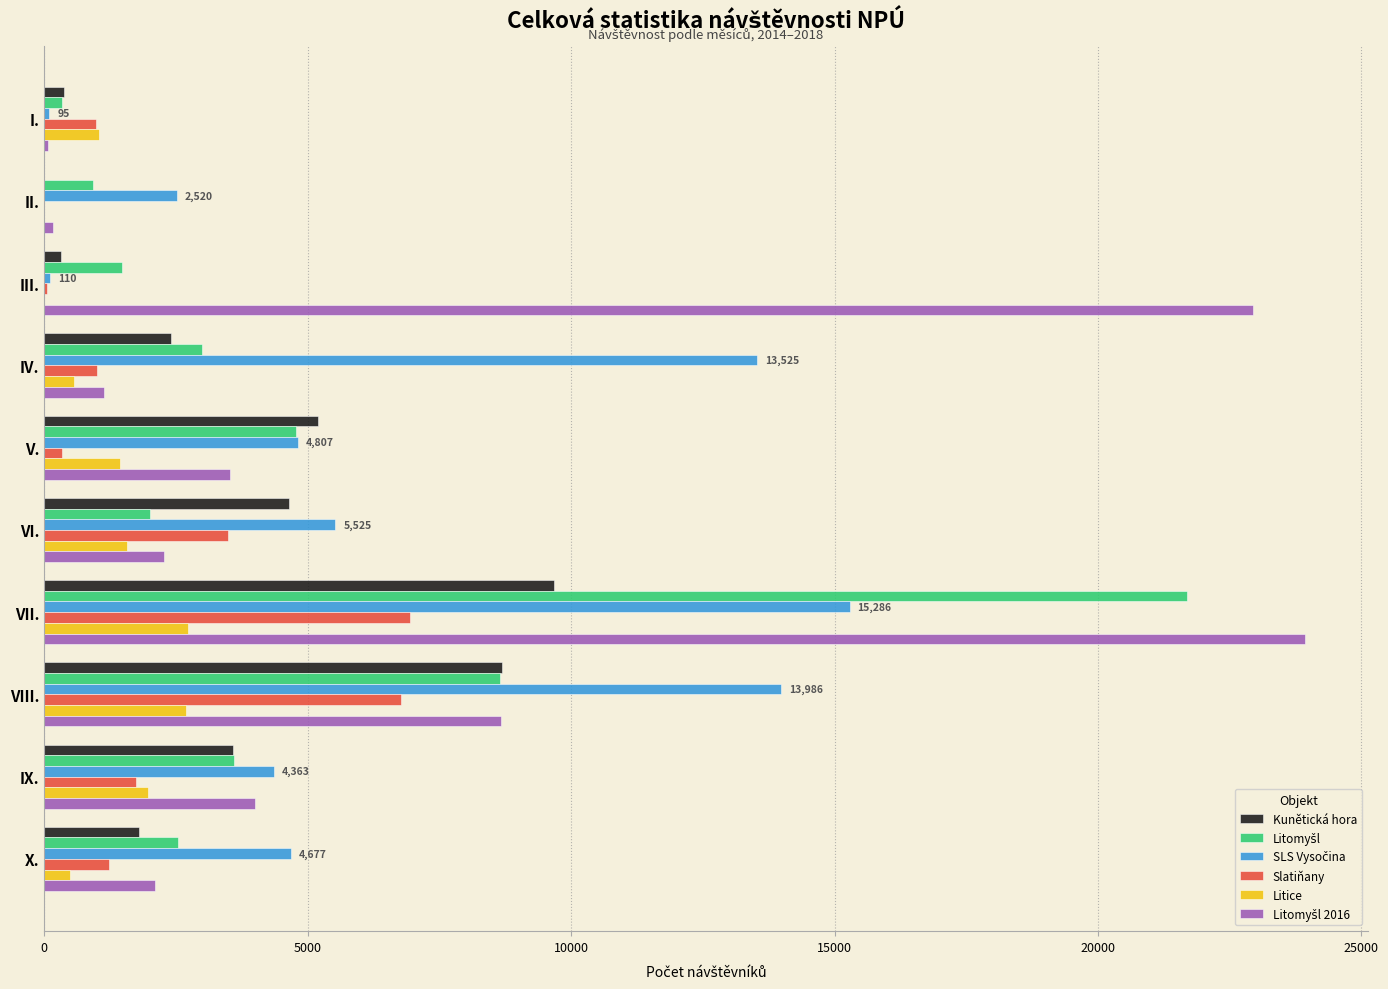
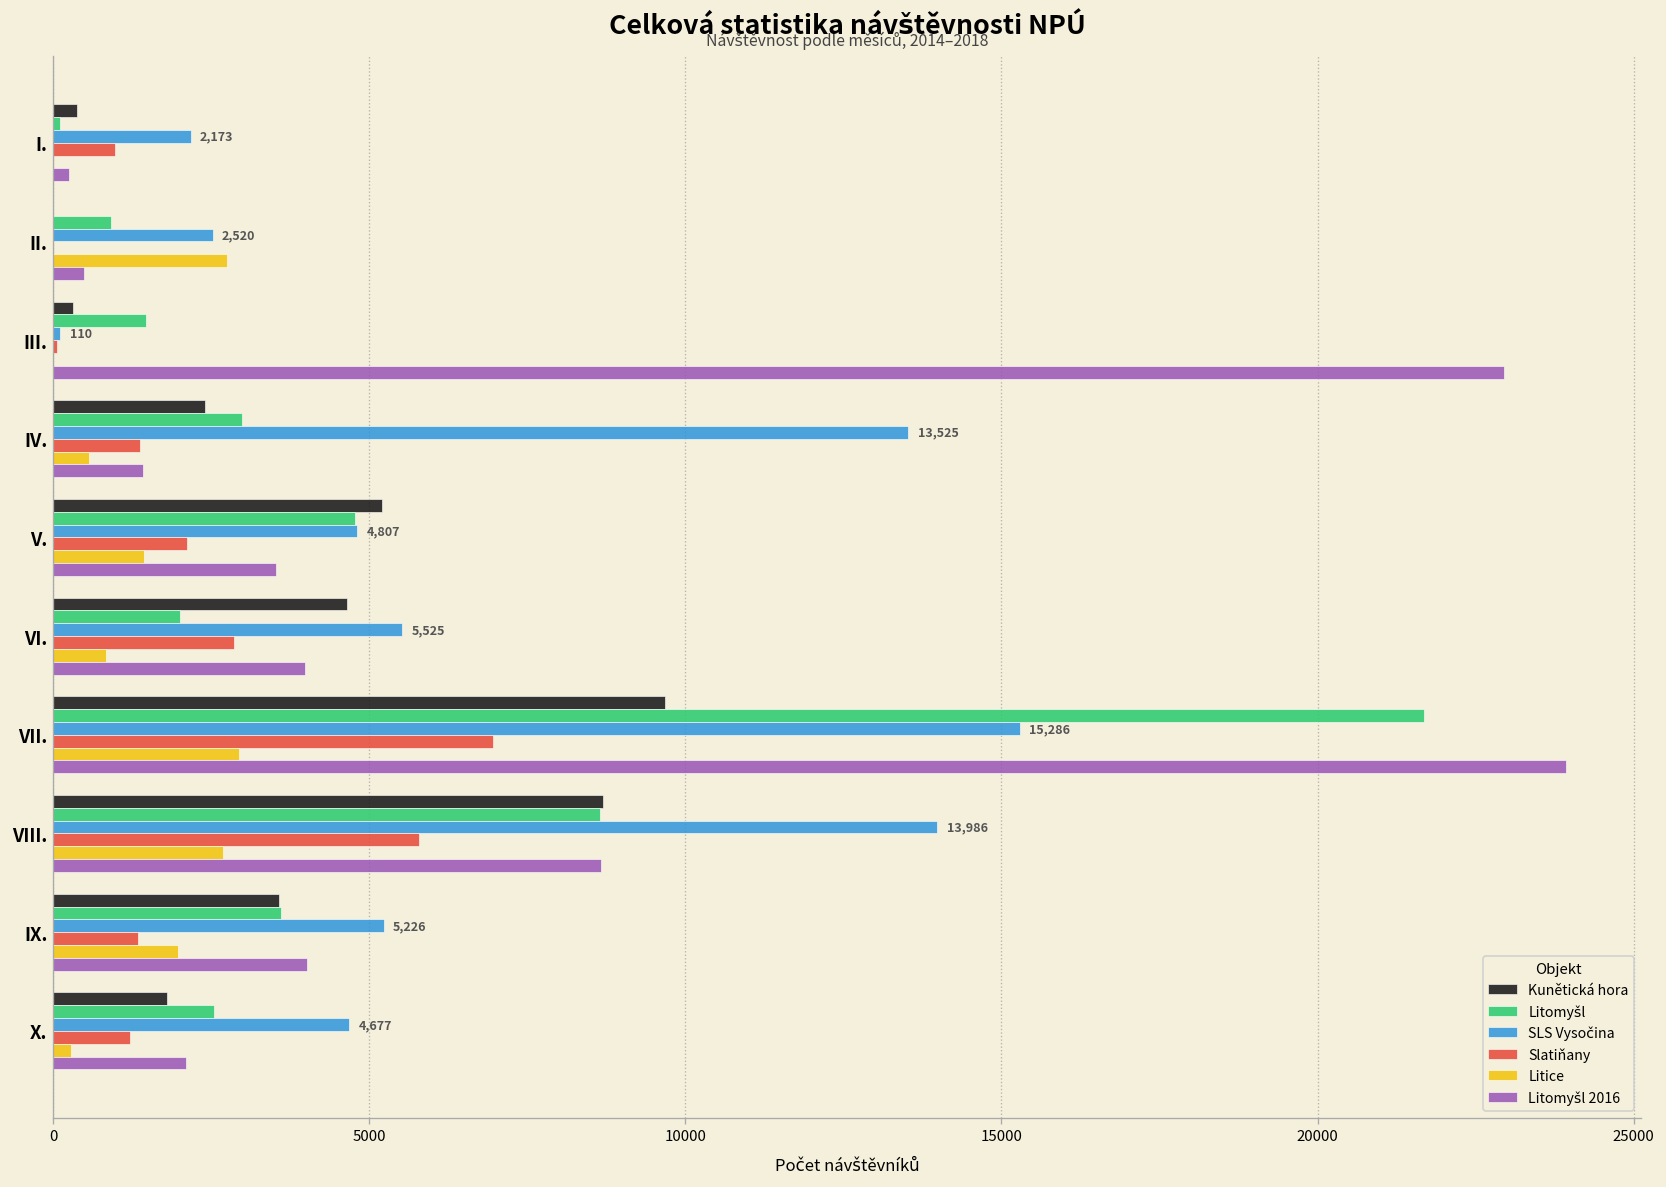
Litomyšl, I.: 300 -> 100
SLS Vysočina, I.: 95 -> 2,173
Litice, I.: 1000 -> 0
Litomyšl 2016, I.: 100 -> 300
Litice, II.: 0 -> 2700
Litomyšl 2016, II.: 200 -> 500
Slatiňany, IV.: 1000 -> 1400
Litomyšl 2016, IV.: 1100 -> 1400
Slatiňany, V.: 300 -> 2100
Slatiňany, VI.: 3500 -> 2900
Litice, VI.: 1600 -> 800
Litomyšl 2016, VI.: 2300 -> 4000
Litice, VII.: 2700 -> 2900
Slatiňany, VIII.: 6800 -> 5800
SLS Vysočina, IX.: 4,363 -> 5,226
Slatiňany, IX.: 1700 -> 1300
Litice, X.: 500 -> 300
